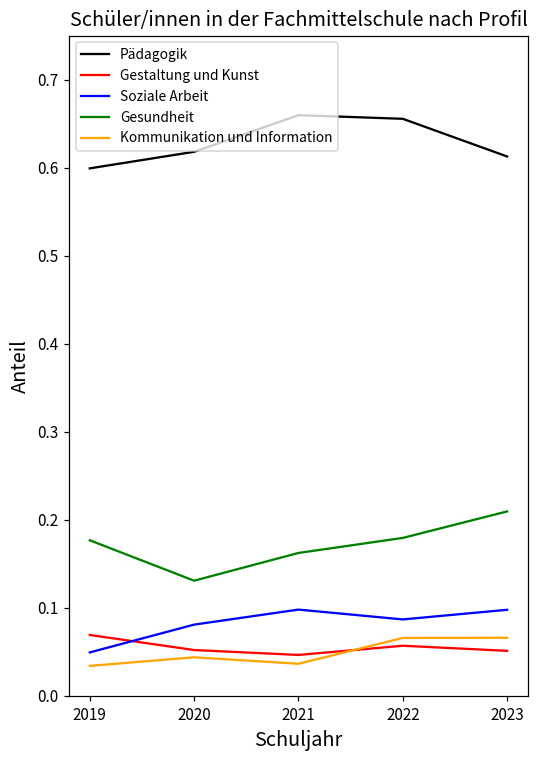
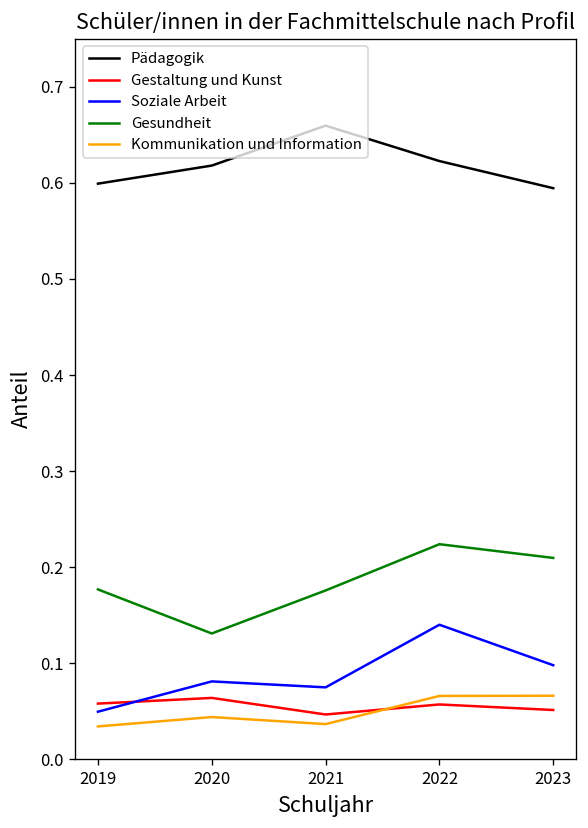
Gestaltung und Kunst, 2019: 0.07 -> 0.06
Gestaltung und Kunst, 2020: 0.05 -> 0.06
Soziale Arbeit, 2021: 0.10 -> 0.07
Gesundheit, 2021: 0.16 -> 0.18
Pädagogik, 2022: 0.66 -> 0.62
Soziale Arbeit, 2022: 0.09 -> 0.14
Gesundheit, 2022: 0.18 -> 0.22
Pädagogik, 2023: 0.61 -> 0.59
